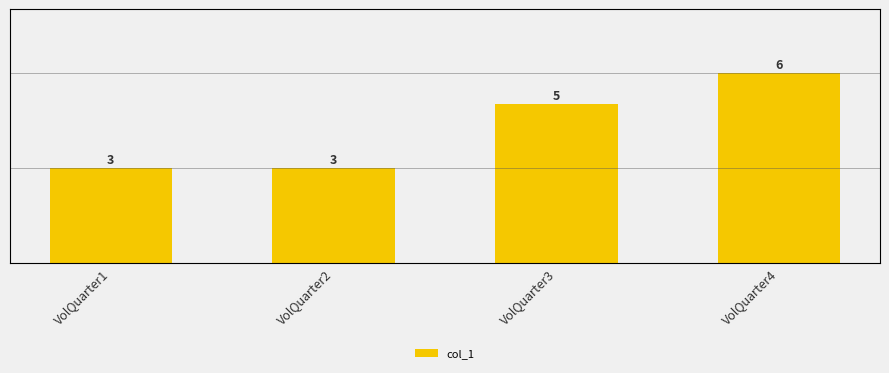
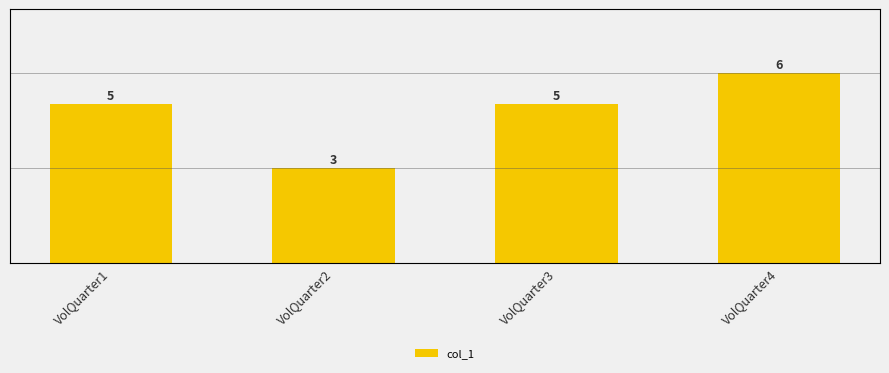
VolQuarter1: 3 -> 5
